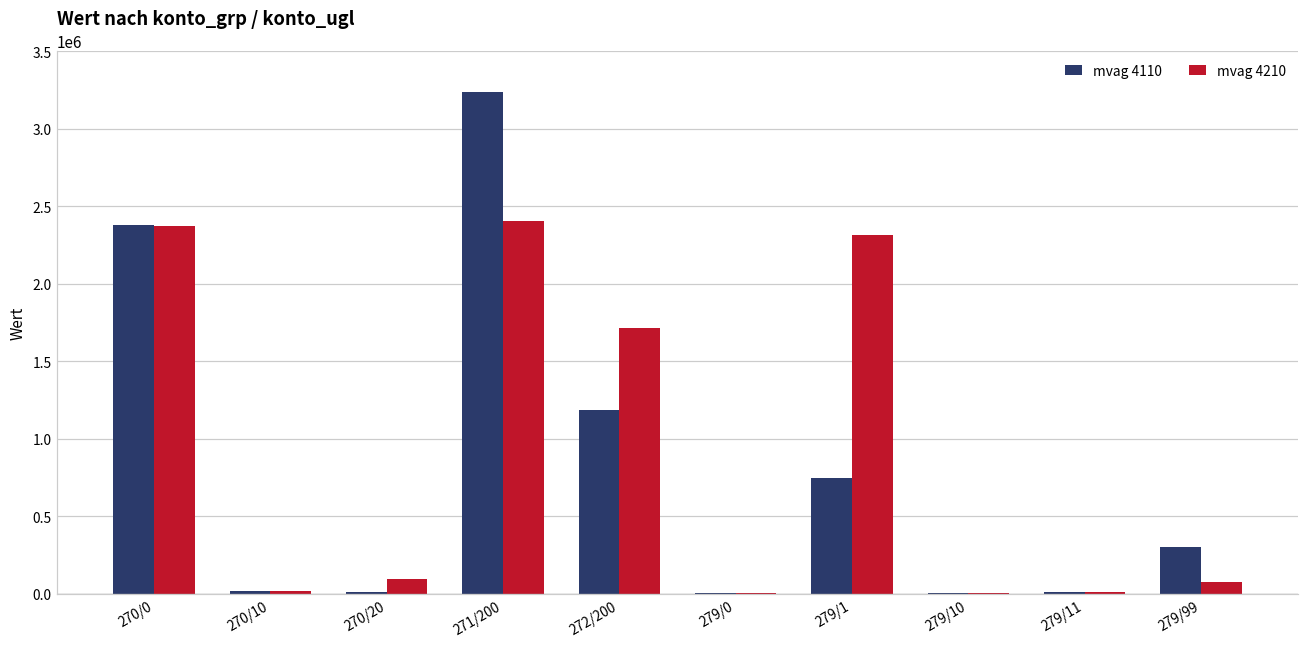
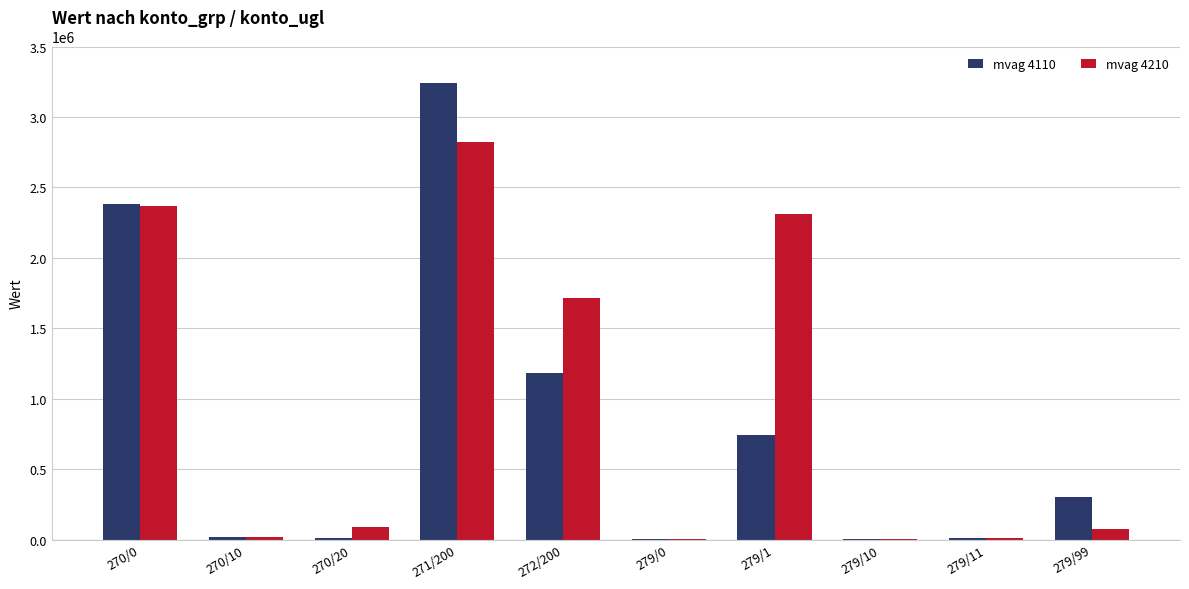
mvag 4210, 271/200: 2400000 -> 2820000
